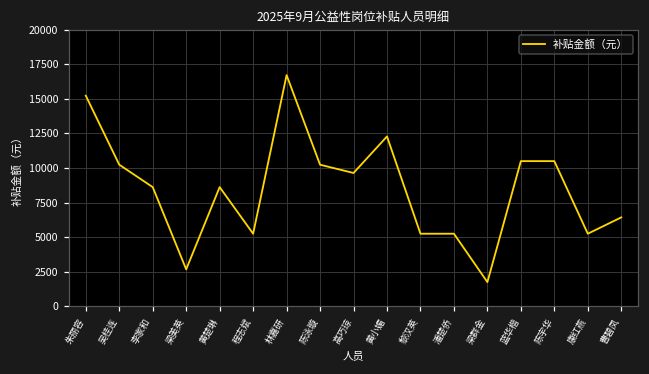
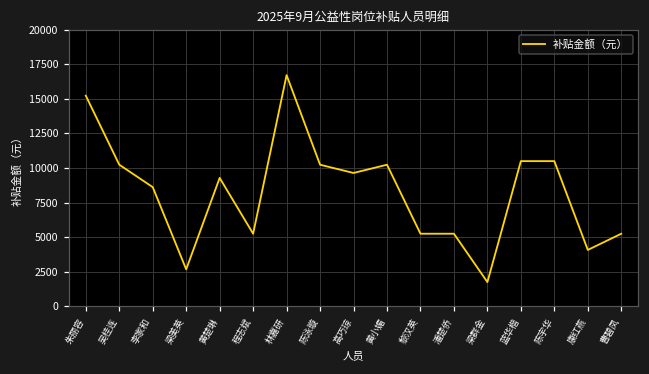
黄楚琳: 8600 -> 9300
黄小媚: 12300 -> 10200
康红燕: 5300 -> 4100
曹碧凤: 6400 -> 5300
